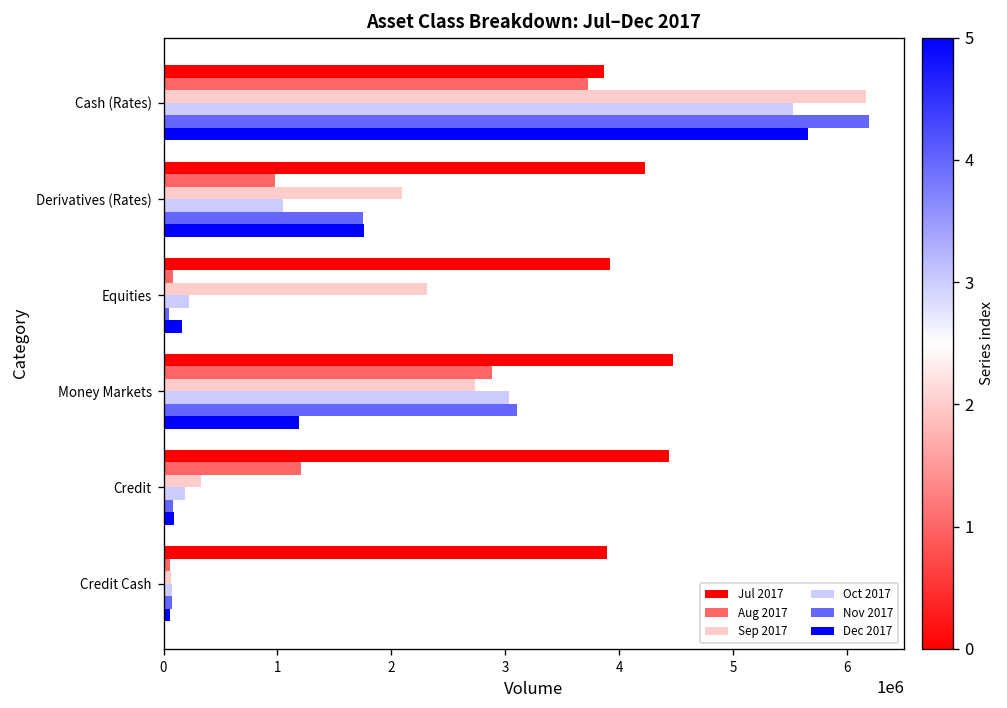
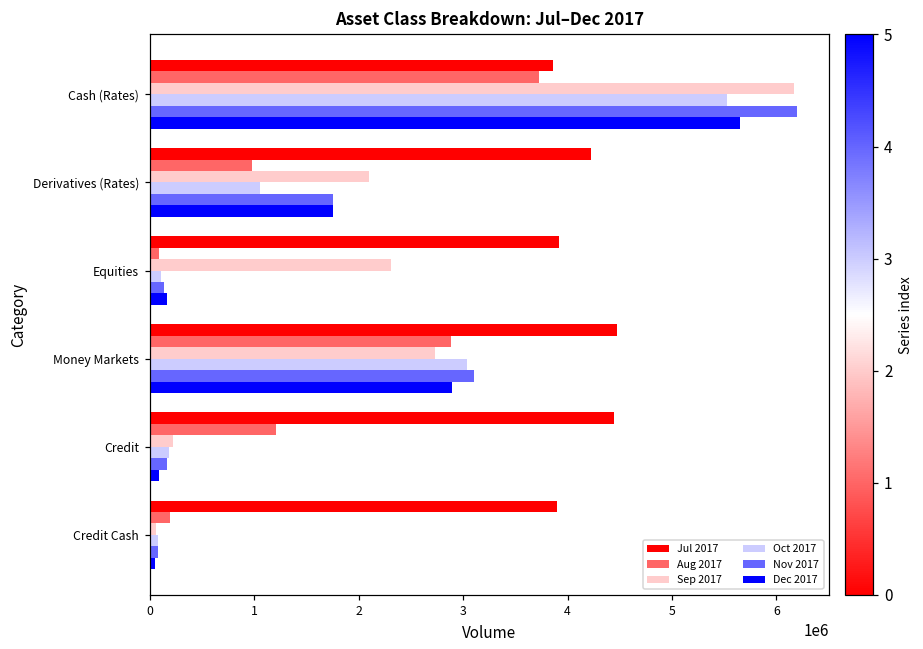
Oct 2017, Equities: 200000 -> 100000
Nov 2017, Equities: 0 -> 100000
Dec 2017, Money Markets: 1200000 -> 2900000
Sep 2017, Credit: 300000 -> 200000
Nov 2017, Credit: 100000 -> 200000
Aug 2017, Credit Cash: 100000 -> 200000
